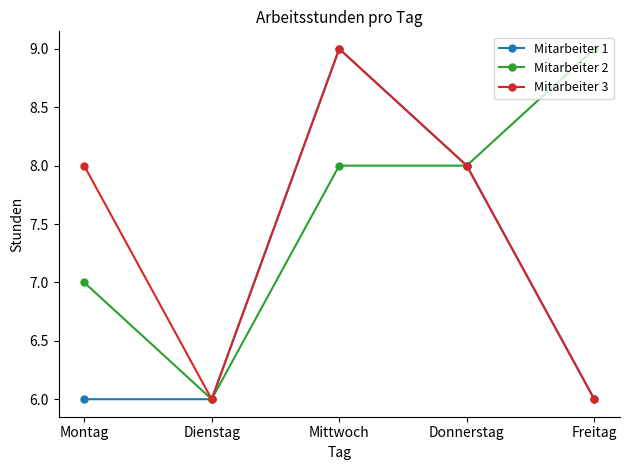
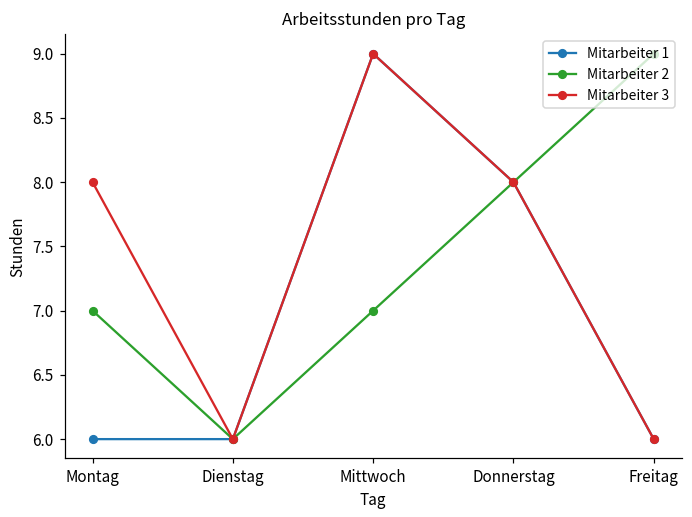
Mitarbeiter 2, Mittwoch: 8 -> 7
